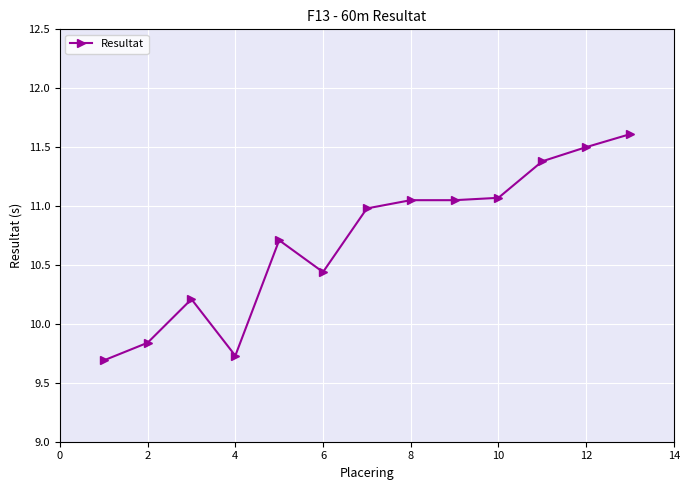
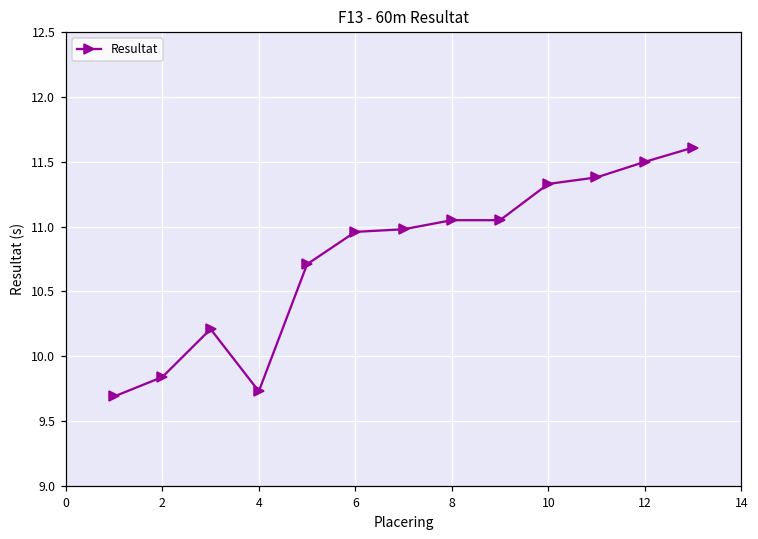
6: 10.44 -> 10.96
10: 11.07 -> 11.33
